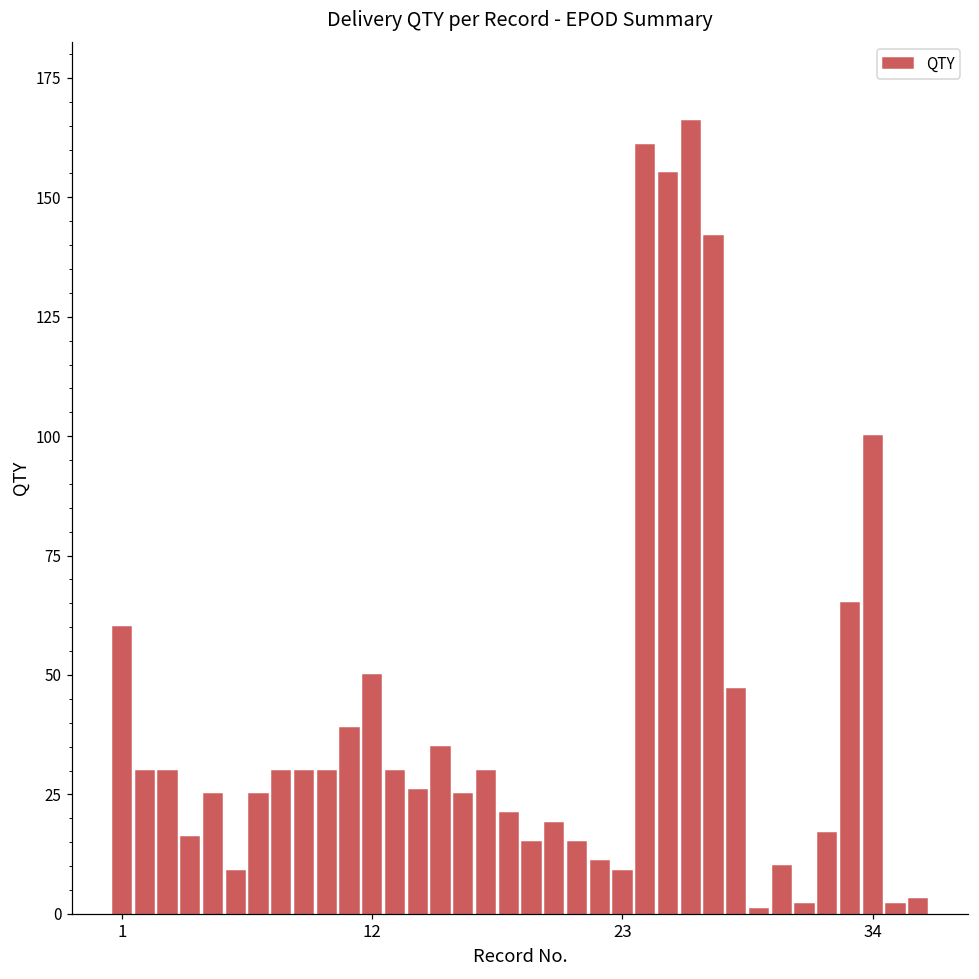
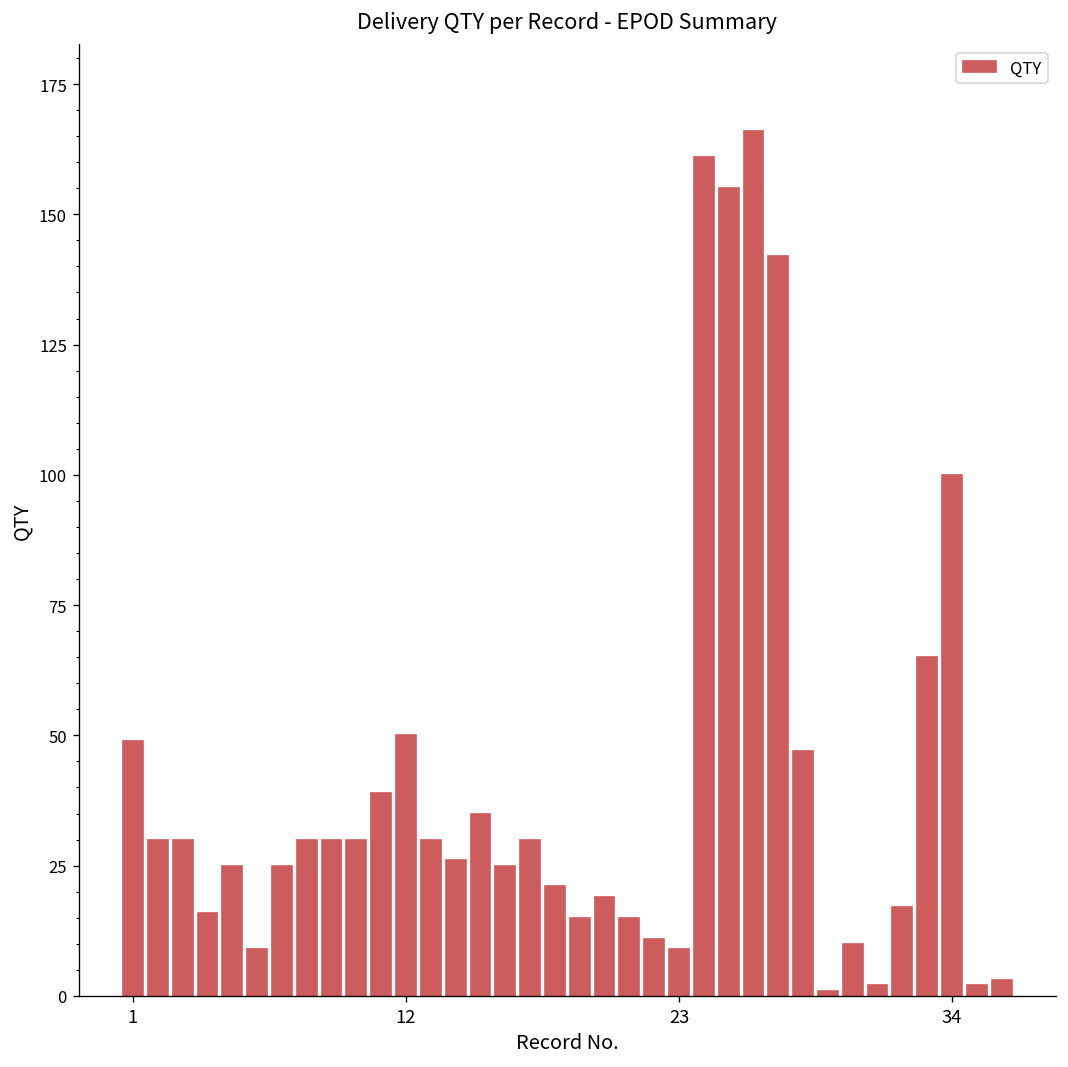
1: 60 -> 49
